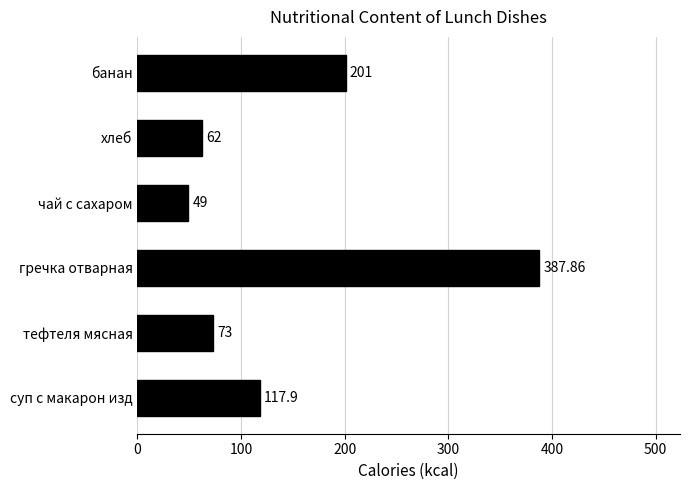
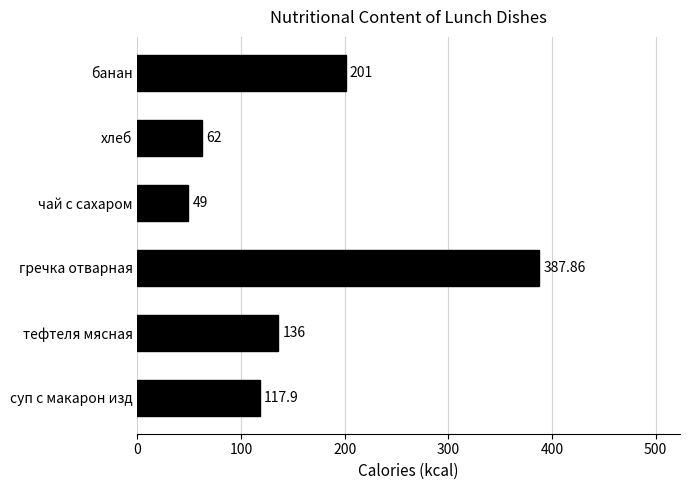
тефтеля мясная: 73 -> 136
